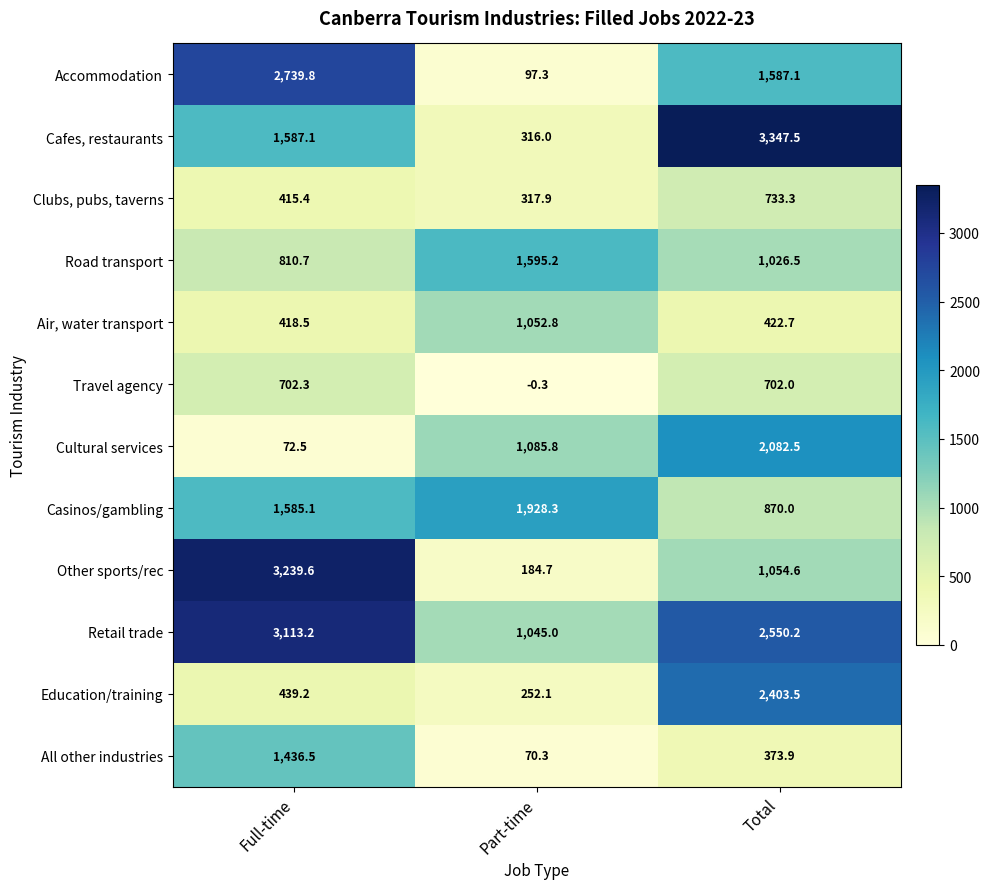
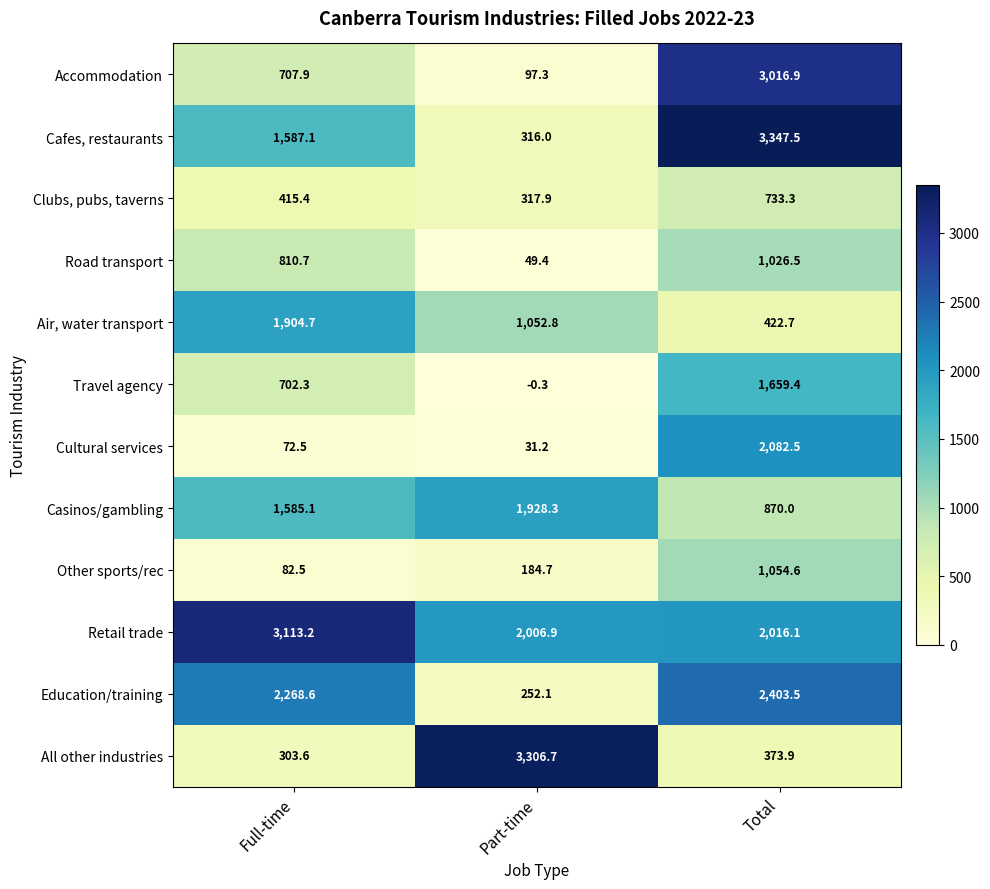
Accommodation, Full-time: 2,739.8 -> 707.9
Accommodation, Total: 1,587.1 -> 3,016.9
Road transport, Part-time: 1,595.2 -> 49.4
Air, water transport, Full-time: 418.5 -> 1,904.7
Travel agency, Total: 702.0 -> 1,659.4
Cultural services, Part-time: 1,085.8 -> 31.2
Other sports/rec, Full-time: 3,239.6 -> 82.5
Retail trade, Part-time: 1,045.0 -> 2,006.9
Retail trade, Total: 2,550.2 -> 2,016.1
Education/training, Full-time: 439.2 -> 2,268.6
All other industries, Full-time: 1,436.5 -> 303.6
All other industries, Part-time: 70.3 -> 3,306.7
